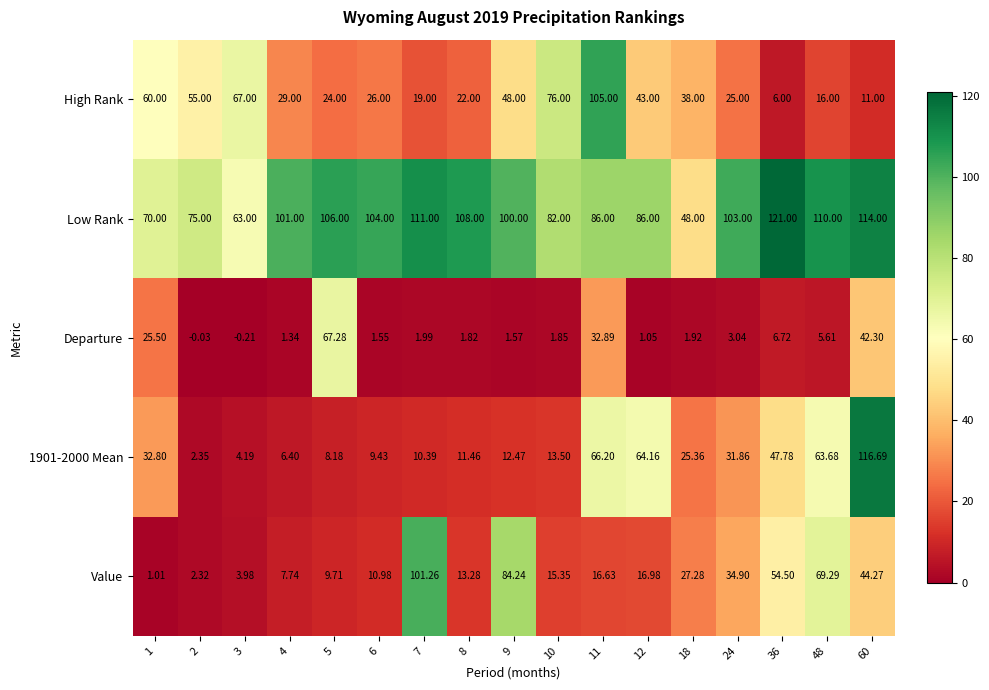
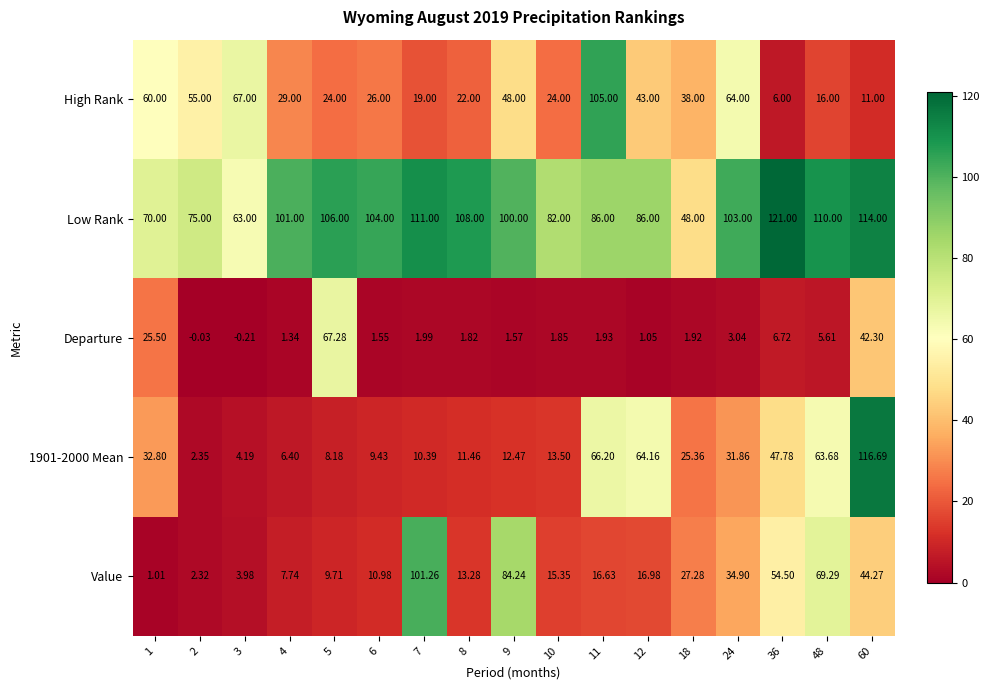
High Rank, 10: 76.00 -> 24.00
High Rank, 24: 25.00 -> 64.00
Departure, 11: 32.89 -> 1.93
